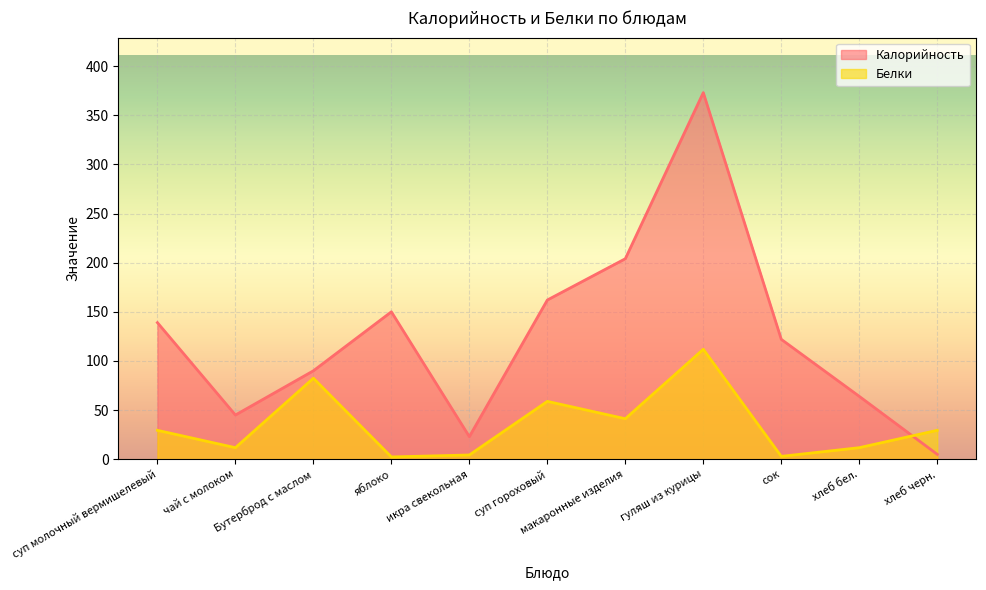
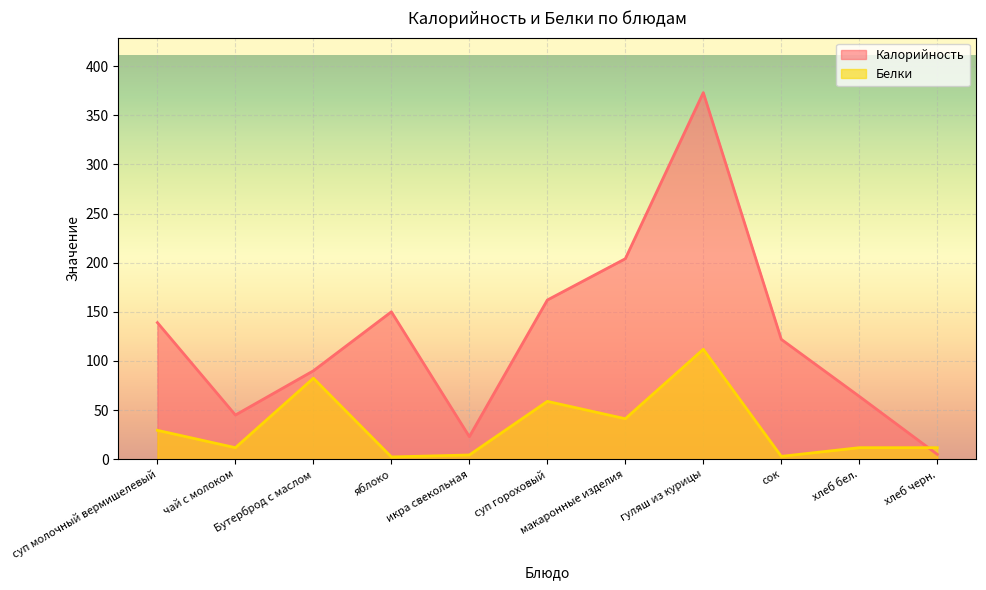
Белки, хлеб черн.: 30 -> 10
